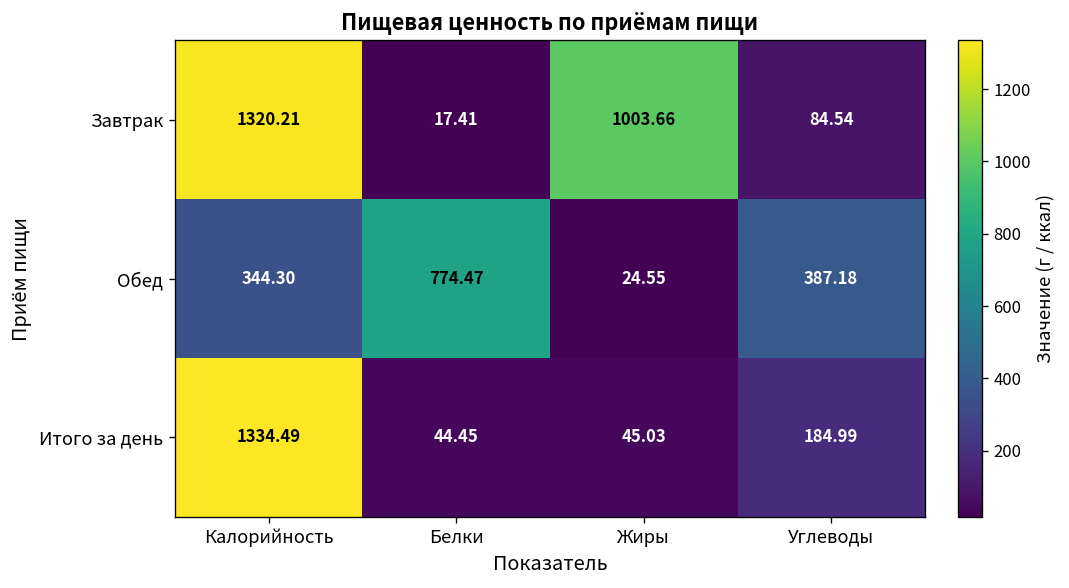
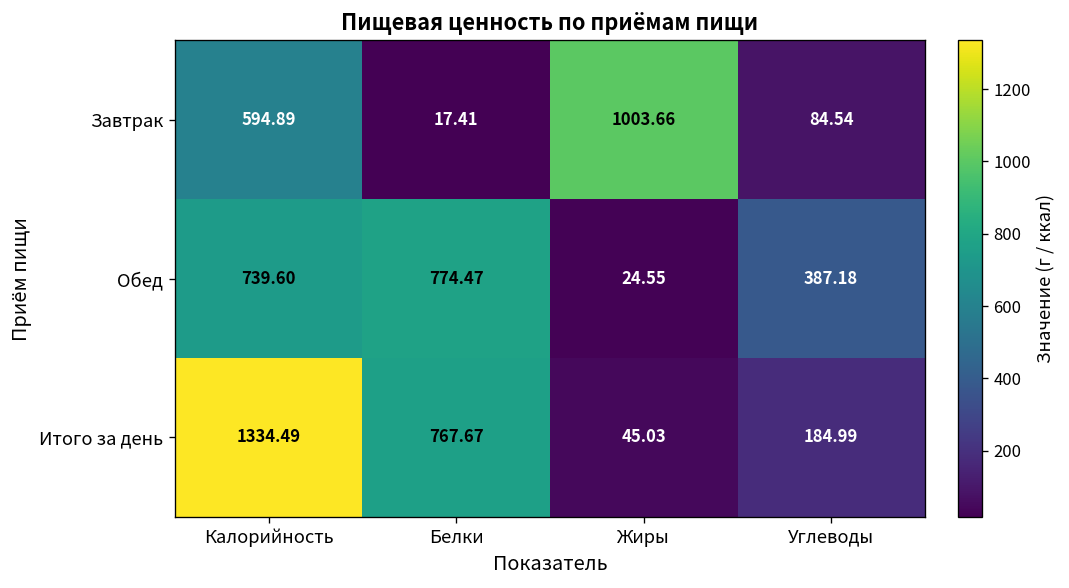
Завтрак, Калорийность: 1320.21 -> 594.89
Обед, Калорийность: 344.30 -> 739.60
Итого за день, Белки: 44.45 -> 767.67
